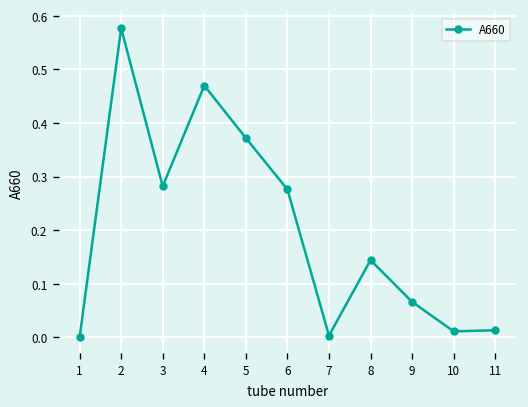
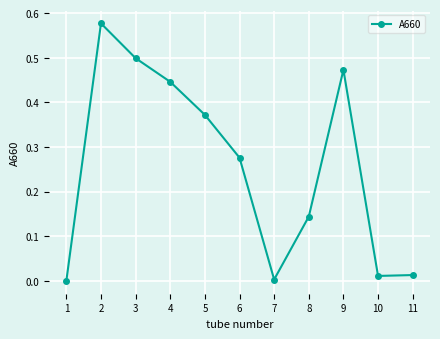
3: 0.28 -> 0.50
4: 0.47 -> 0.45
9: 0.07 -> 0.47
